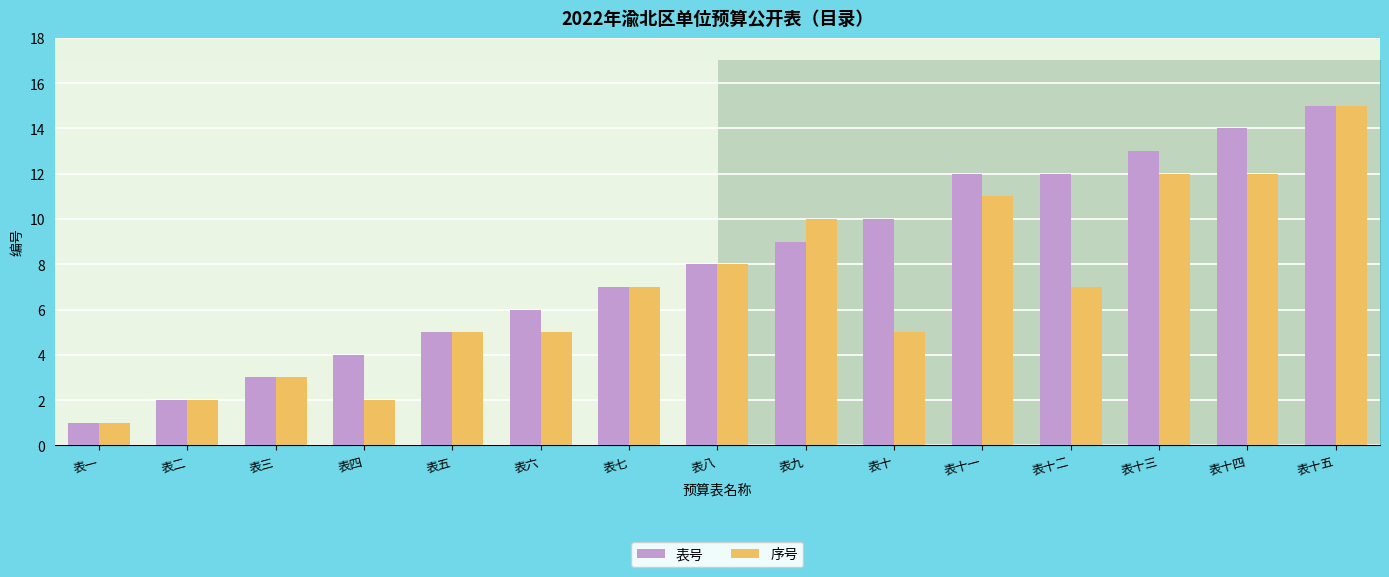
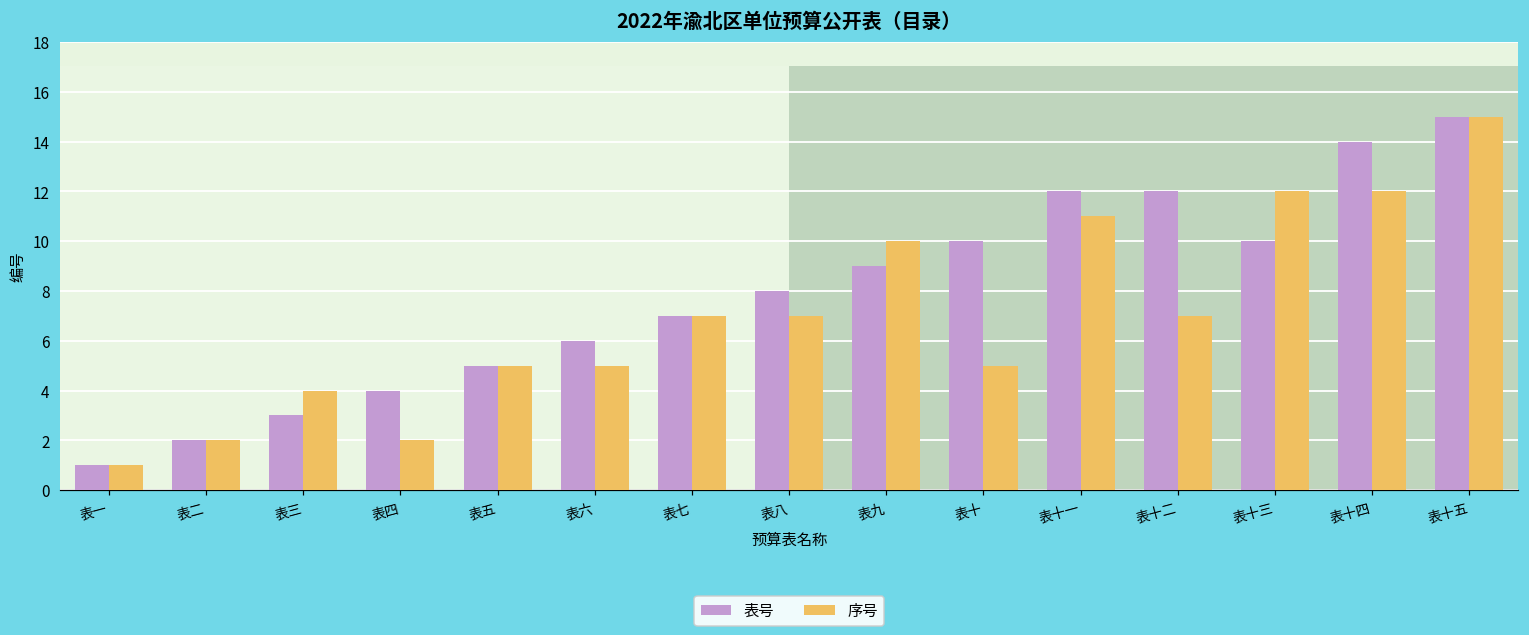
序号, 表三: 3 -> 4
序号, 表八: 8 -> 7
表号, 表十三: 13 -> 10
